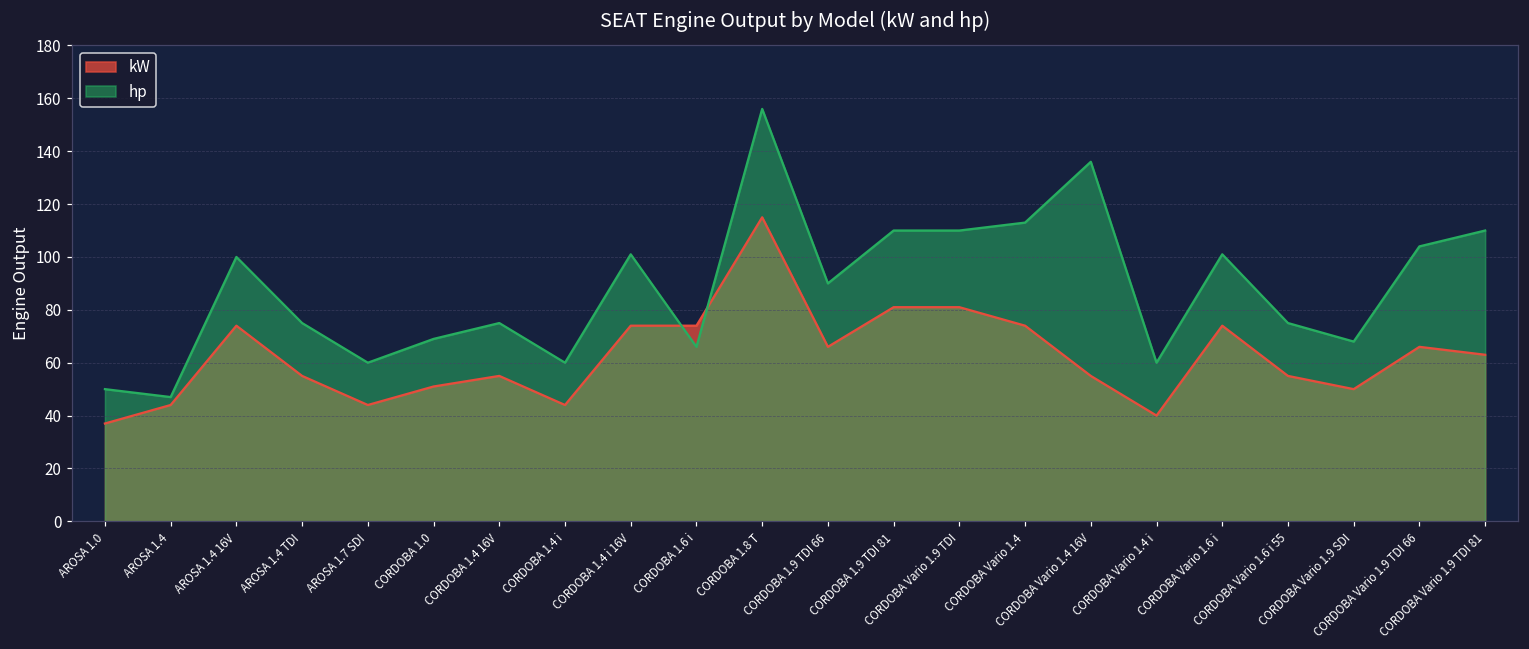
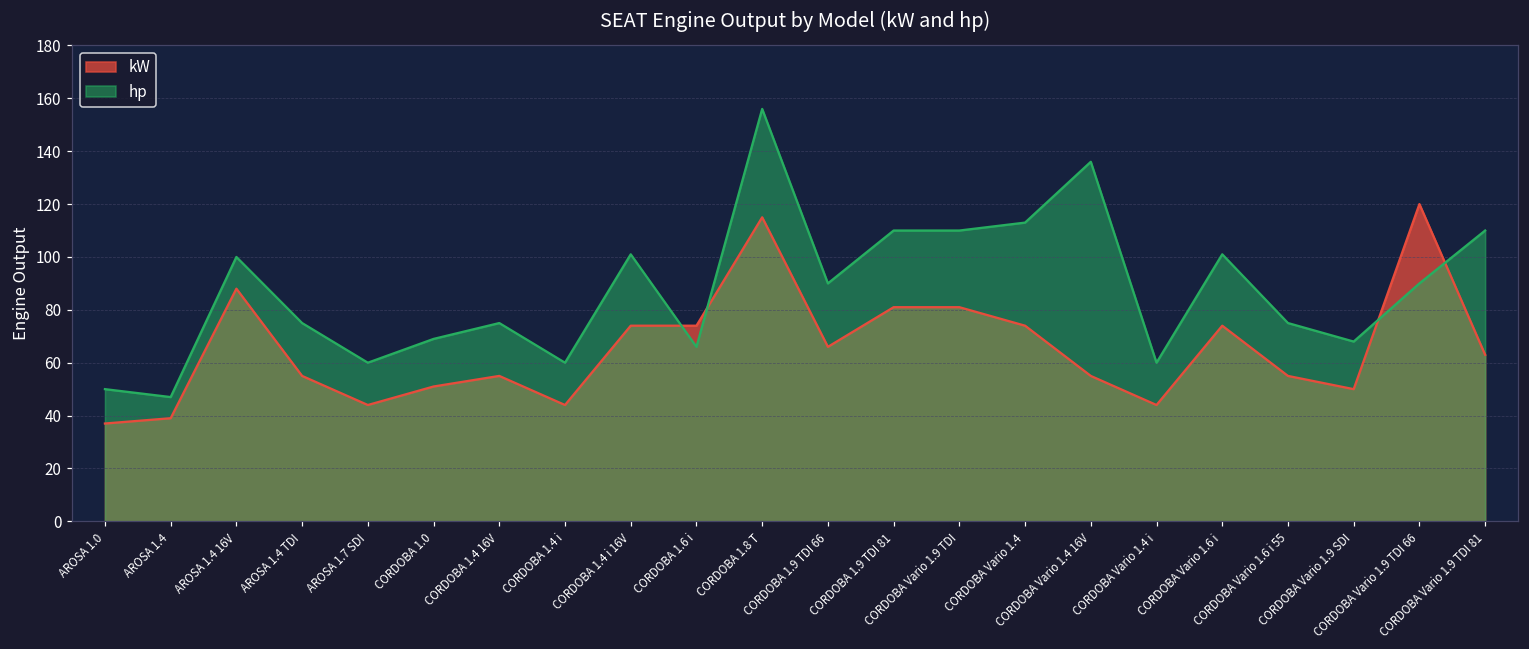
kW, AROSA 1.4: 44 -> 39
kW, AROSA 1.4 16V: 74 -> 88
kW, CORDOBA Vario 1.4 i: 40 -> 44
kW, CORDOBA Vario 1.9 TDI 66: 66 -> 120
hp, CORDOBA Vario 1.9 TDI 66: 104 -> 90
